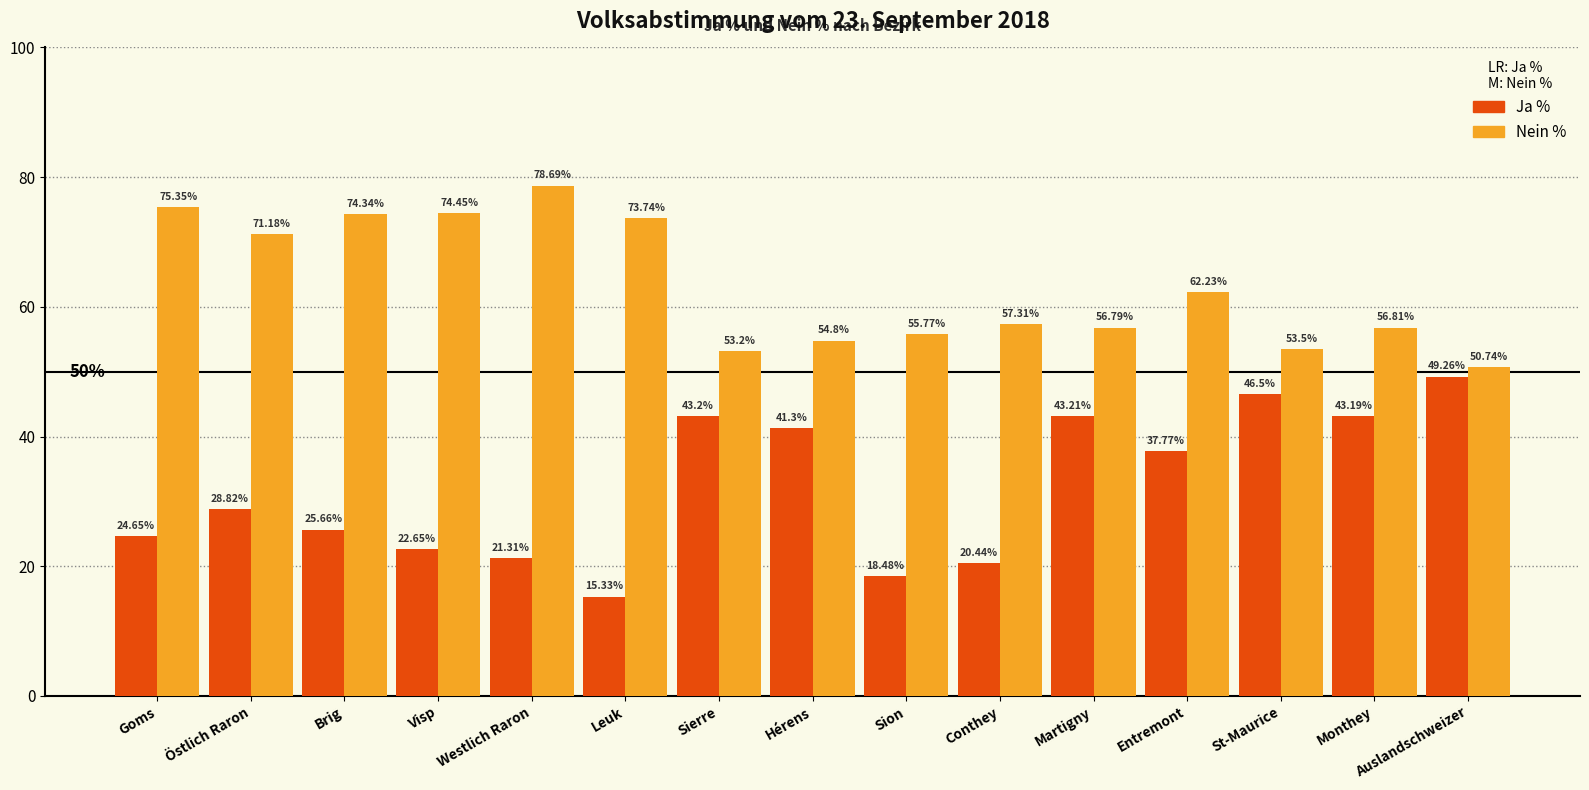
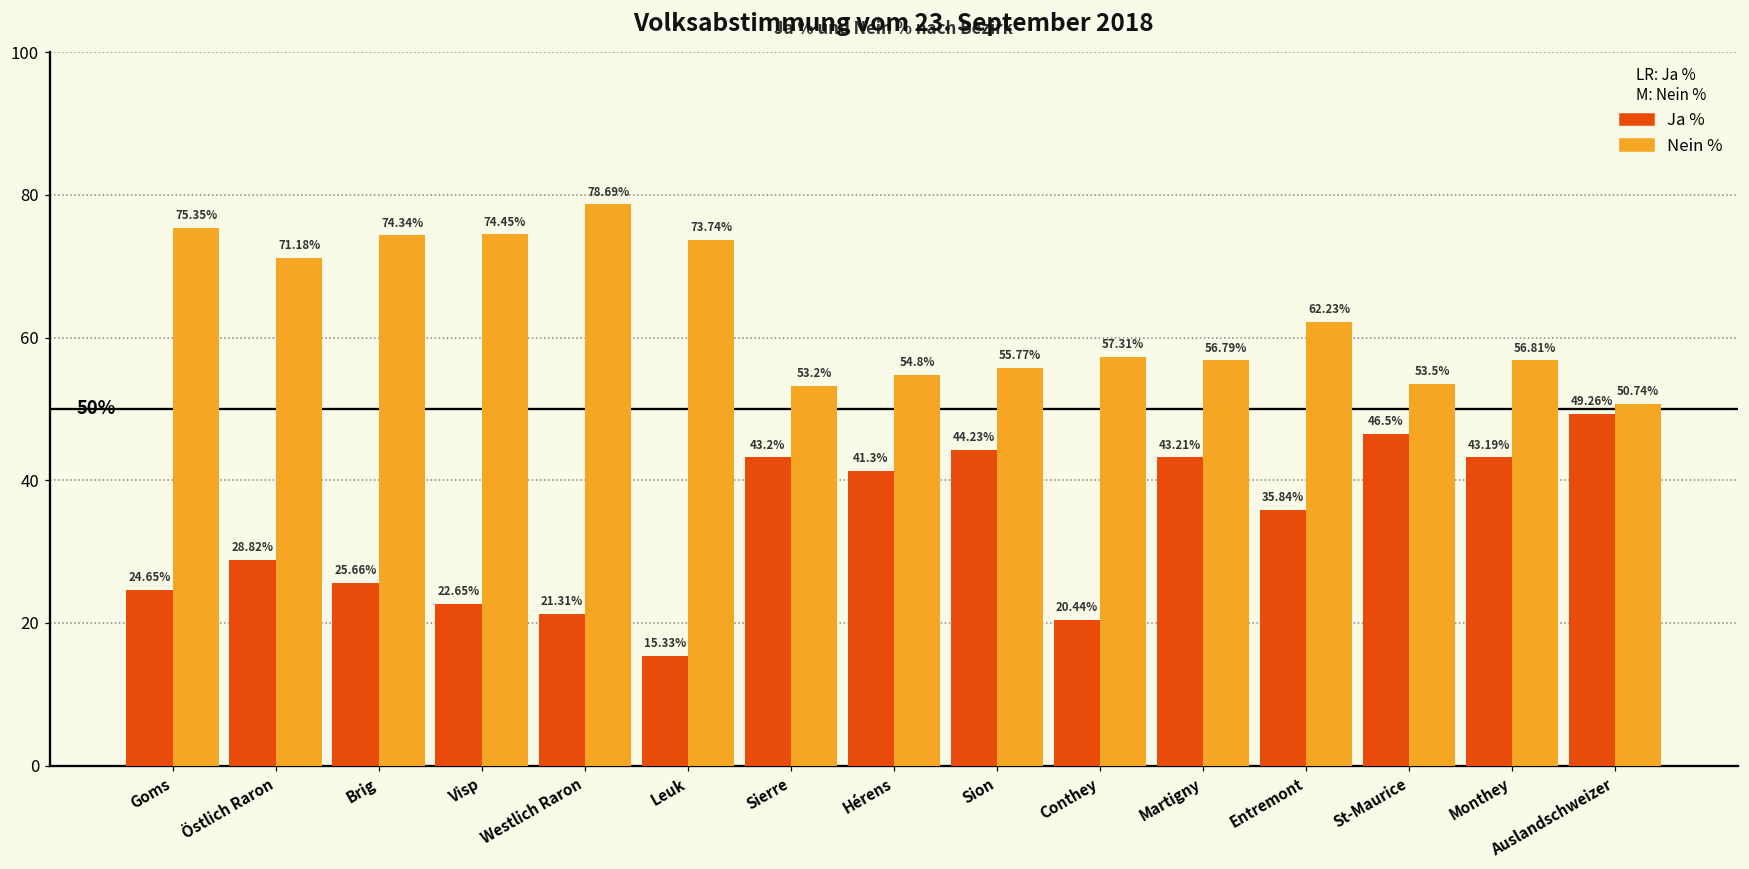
Ja %, Sion: 18.48% -> 44.23%
Ja %, Entremont: 37.77% -> 35.84%
